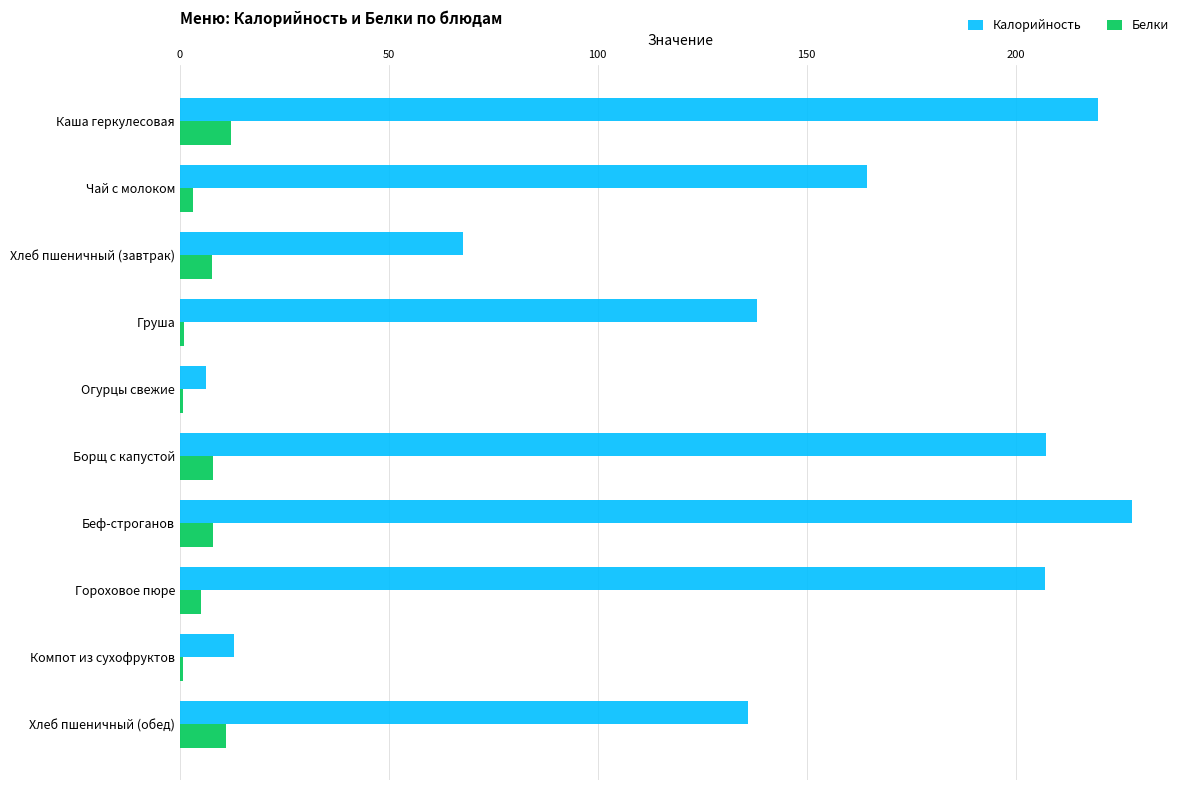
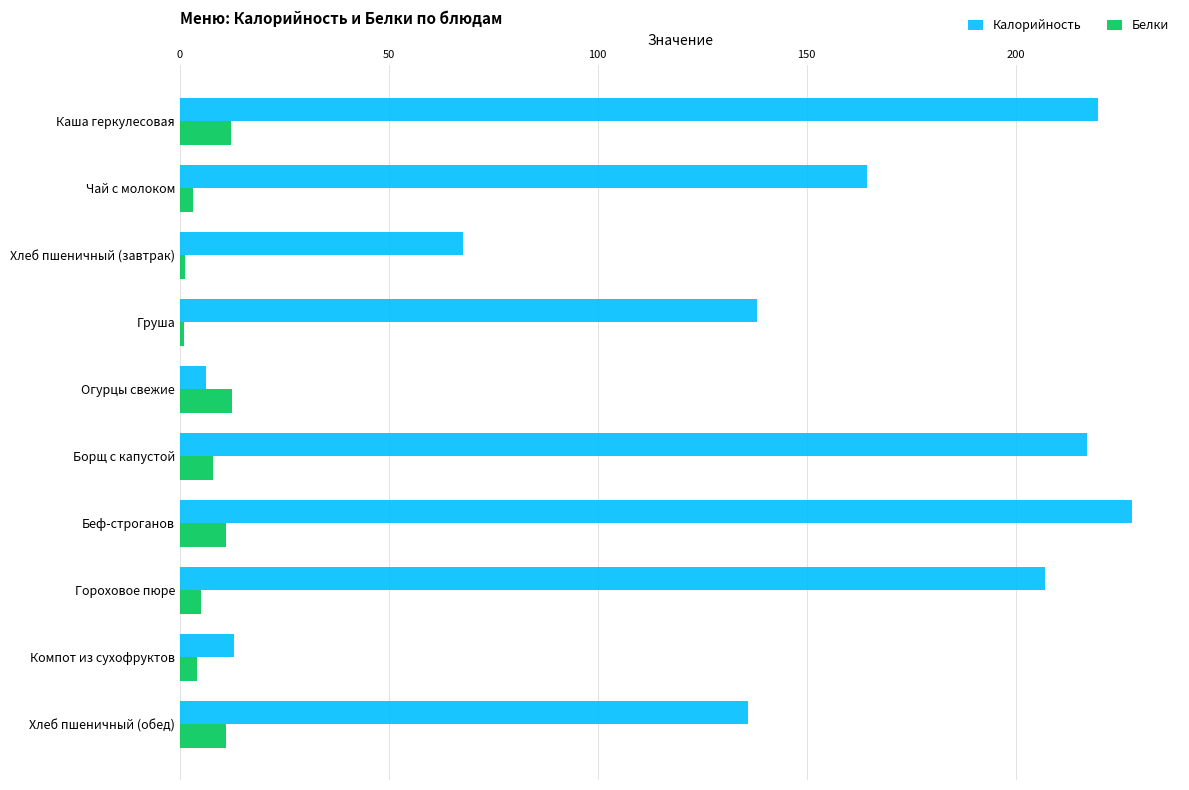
Белки, Хлеб пшеничный (завтрак): 8 -> 1
Белки, Огурцы свежие: 1 -> 13
Калорийность, Борщ с капустой: 207 -> 217
Белки, Беф-строганов: 8 -> 11
Белки, Компот из сухофруктов: 1 -> 4
